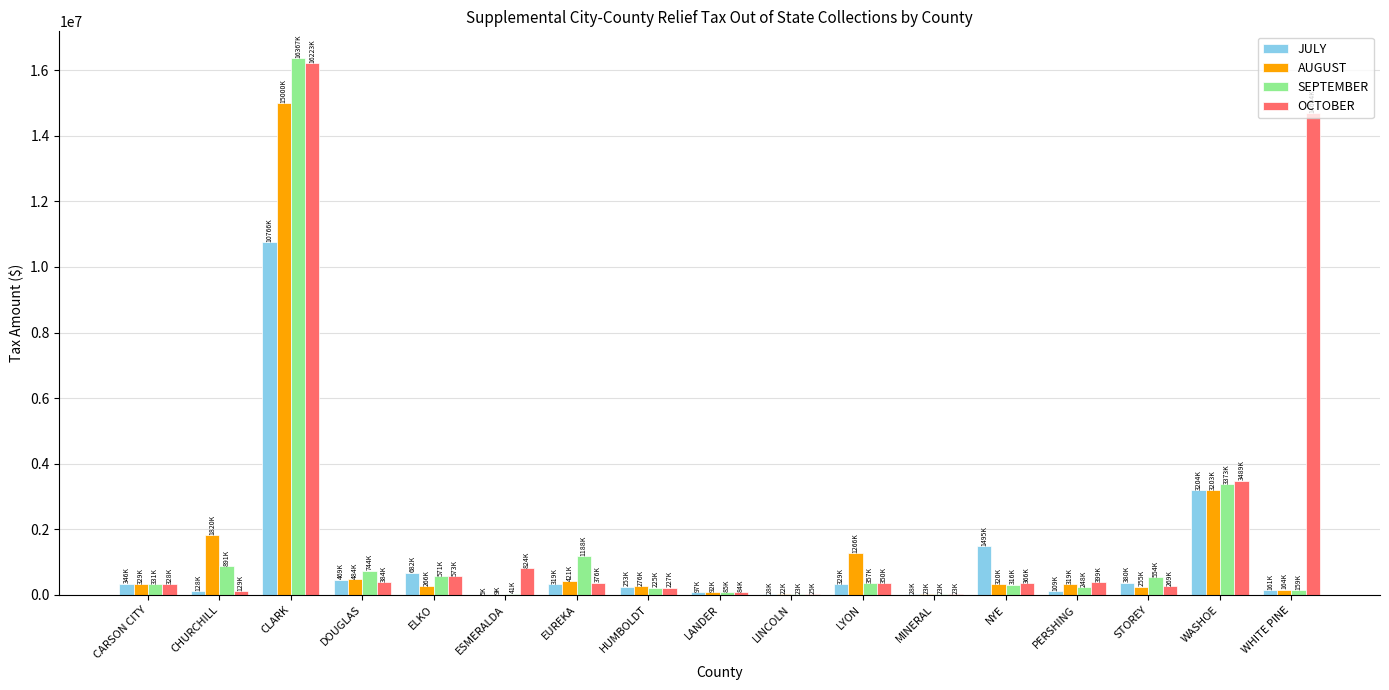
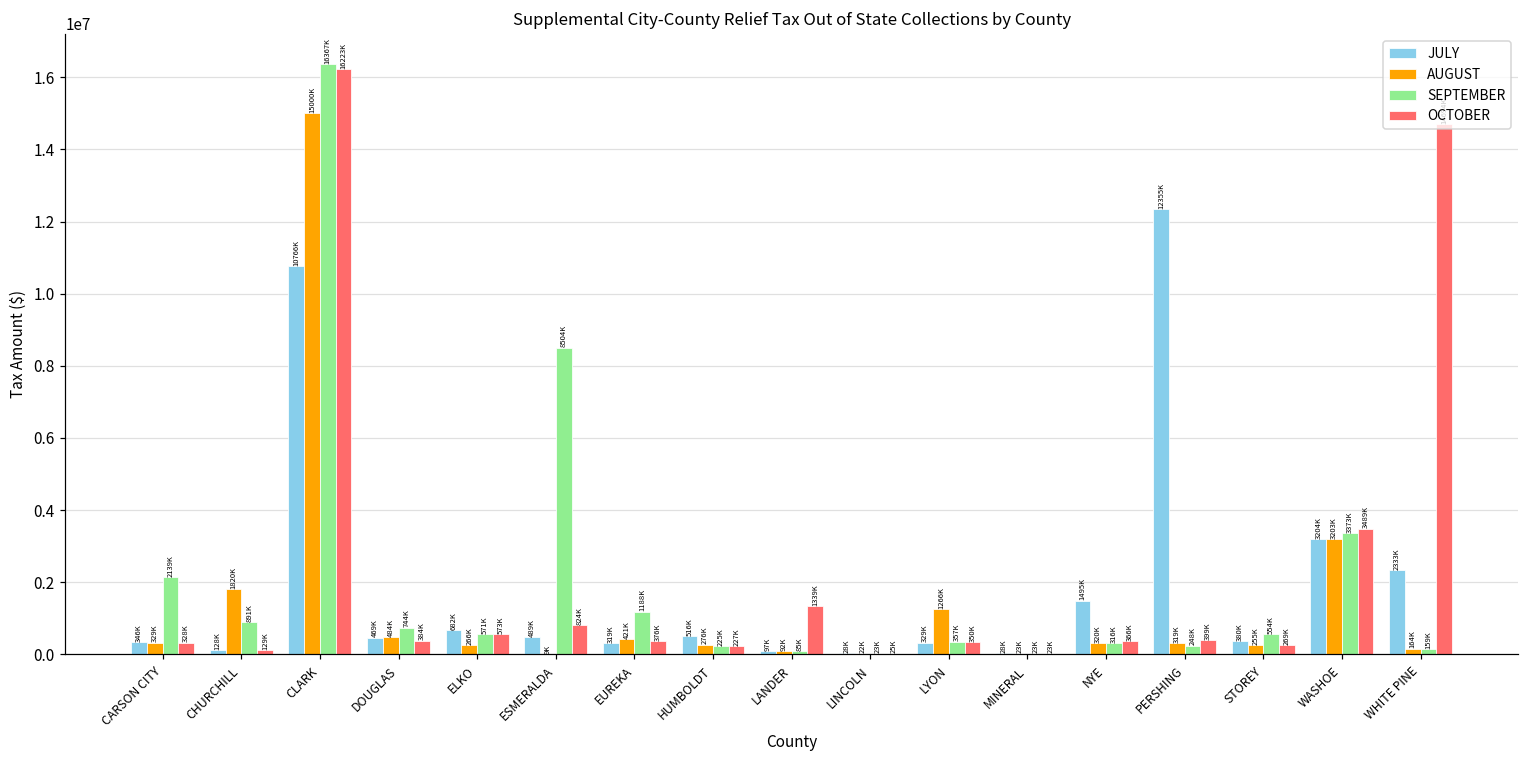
SEPTEMBER, CARSON CITY: 331K -> 2139K
JULY, ESMERALDA: 5K -> 489K
SEPTEMBER, ESMERALDA: 41K -> 8504K
JULY, HUMBOLDT: 253K -> 516K
OCTOBER, LANDER: 84K -> 1339K
JULY, PERSHING: 109K -> 12355K
JULY, WHITE PINE: 161K -> 2333K
